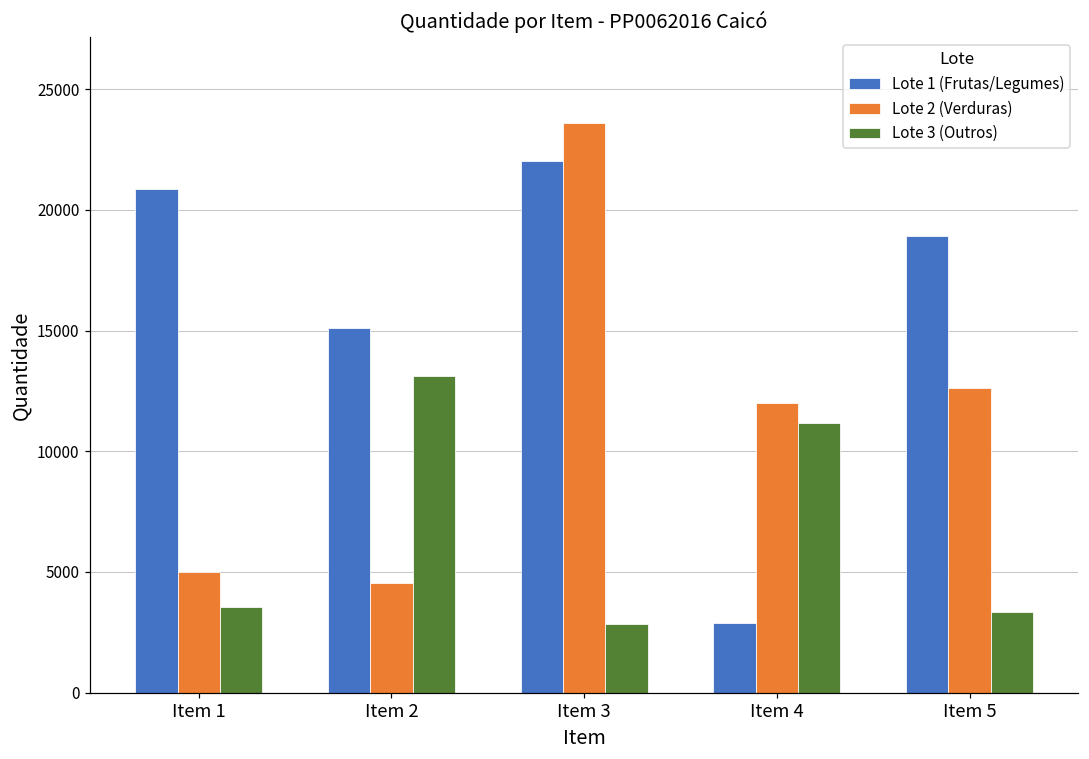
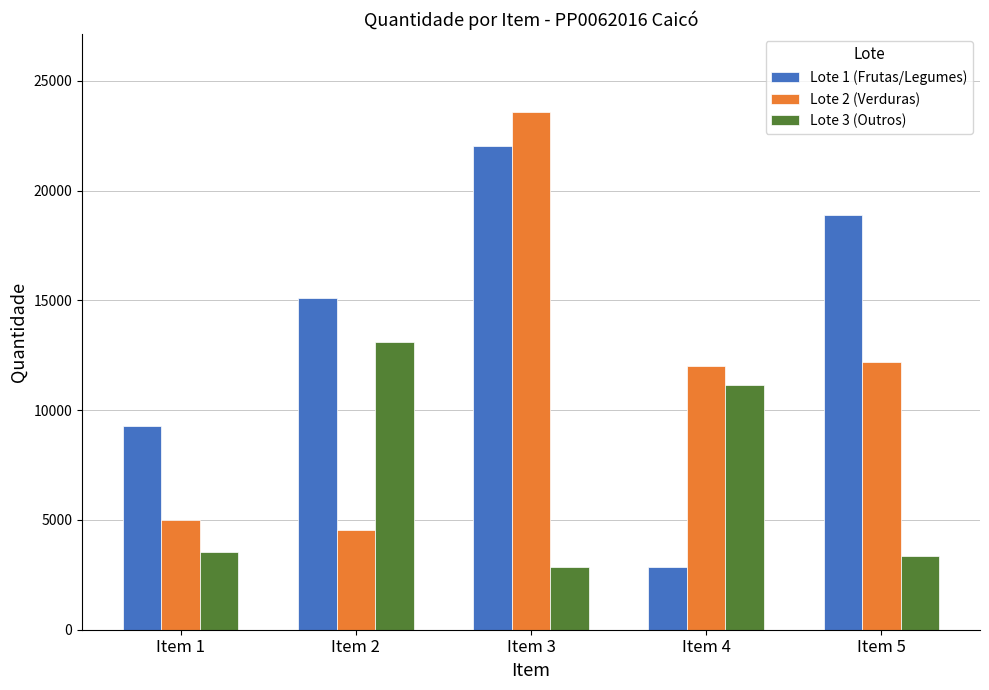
Lote 1 (Frutas/Legumes), Item 1: 20900 -> 9300
Lote 2 (Verduras), Item 5: 12600 -> 12200
